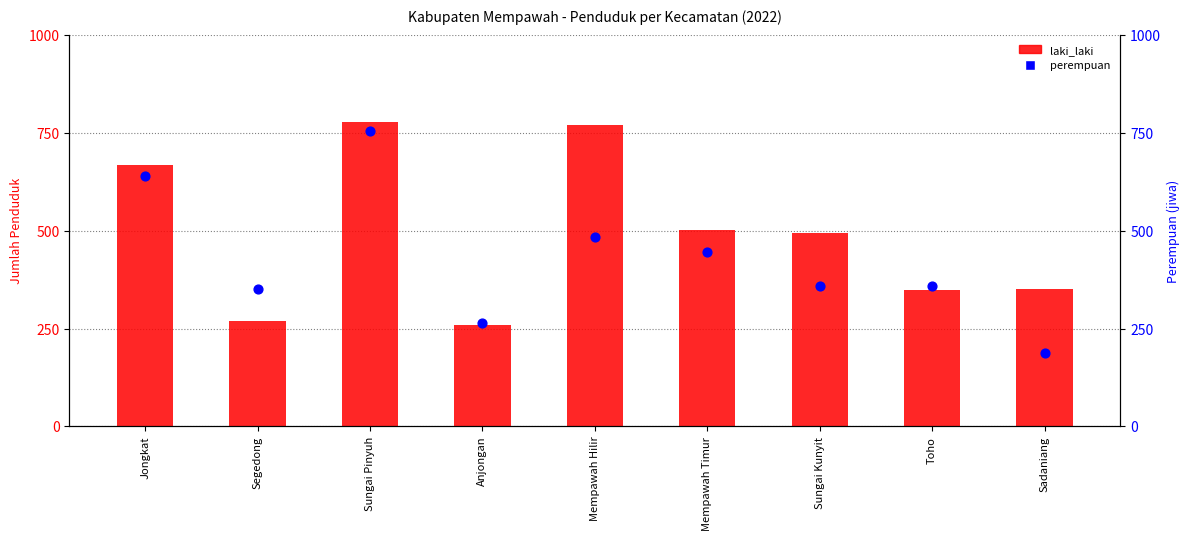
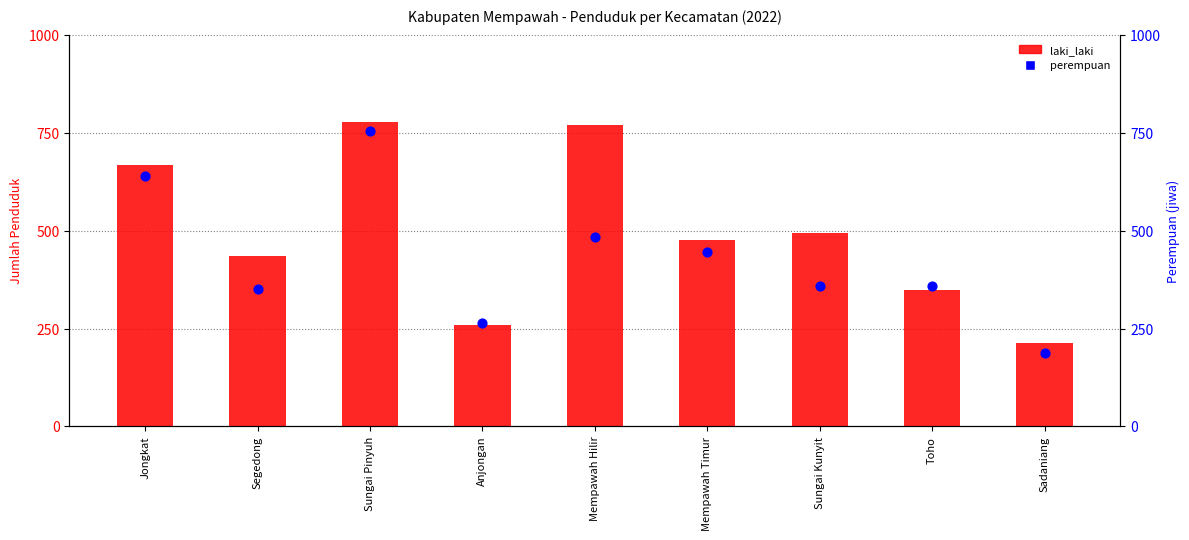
laki_laki, Segedong: 270 -> 440
laki_laki, Mempawah Timur: 500 -> 480
laki_laki, Sadaniang: 350 -> 210
